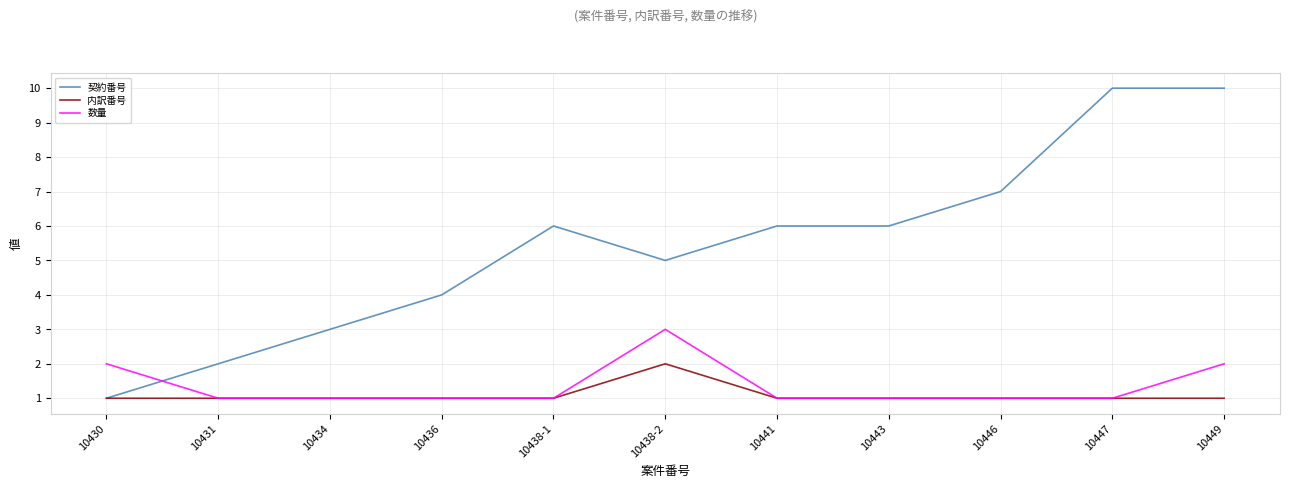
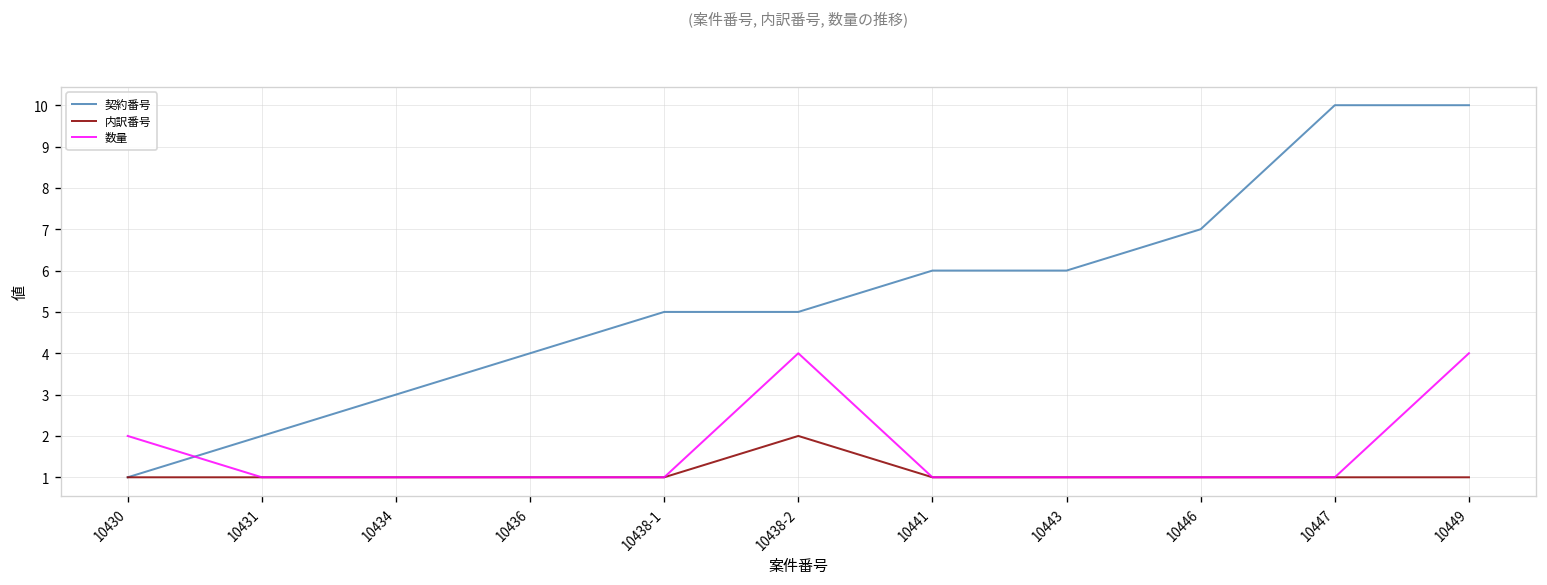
契約番号, 10438-1: 6 -> 5
数量, 10438-2: 3 -> 4
数量, 10449: 2 -> 4
